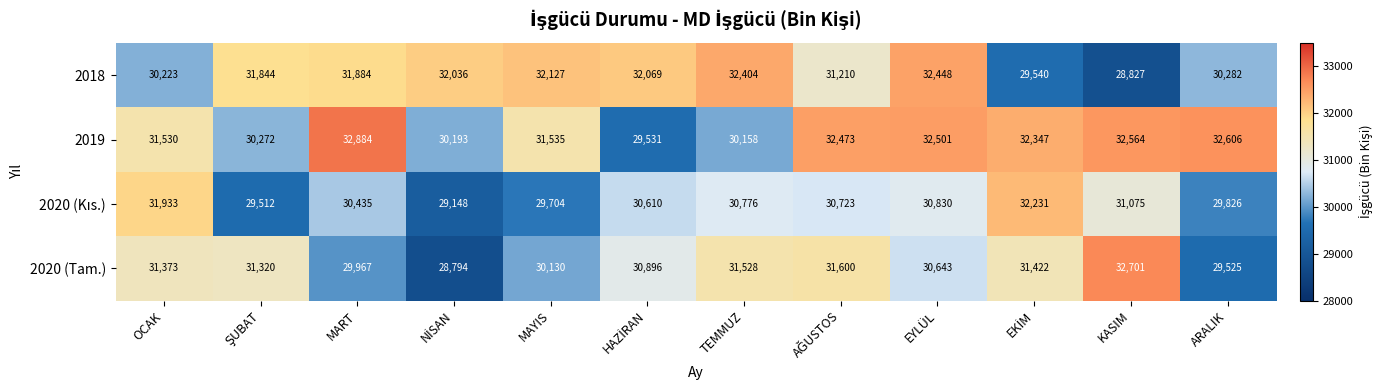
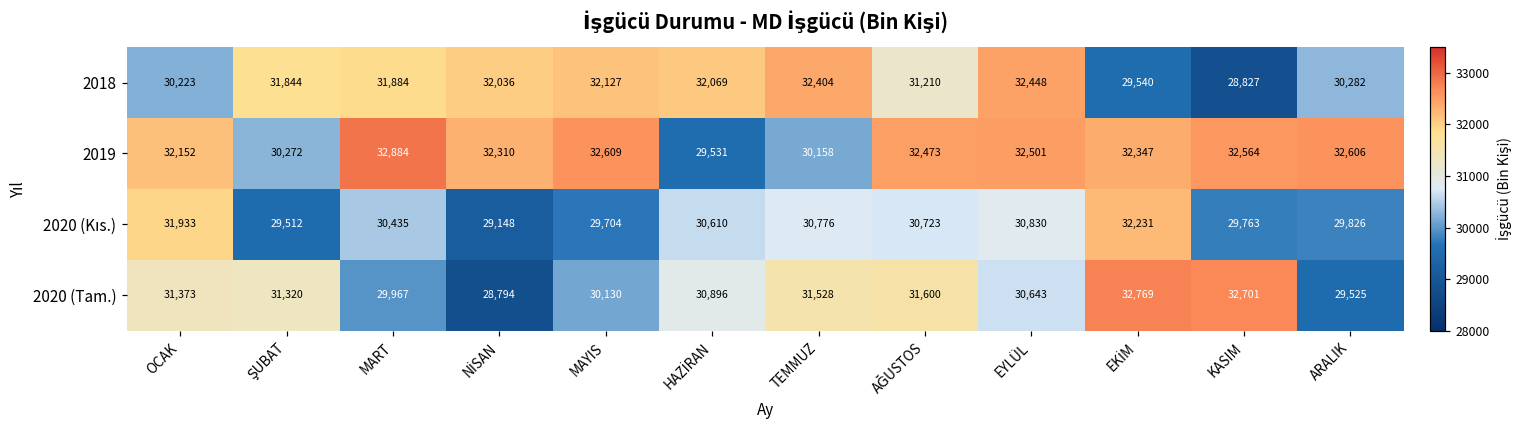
2019, OCAK: 31,530 -> 32,152
2019, NİSAN: 30,193 -> 32,310
2019, MAYIS: 31,535 -> 32,609
2020 (Kıs.), KASIM: 31,075 -> 29,763
2020 (Tam.), EKİM: 31,422 -> 32,769
